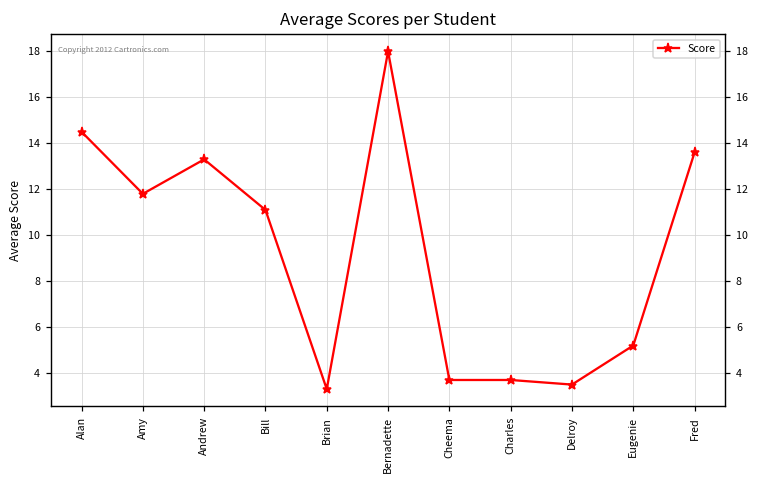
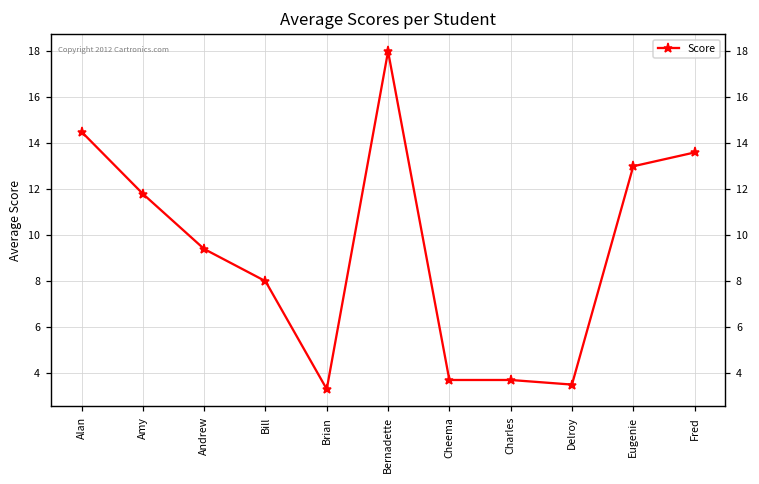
Andrew: 13.3 -> 9.4
Bill: 11.1 -> 8.0
Eugenie: 5.2 -> 13.0
